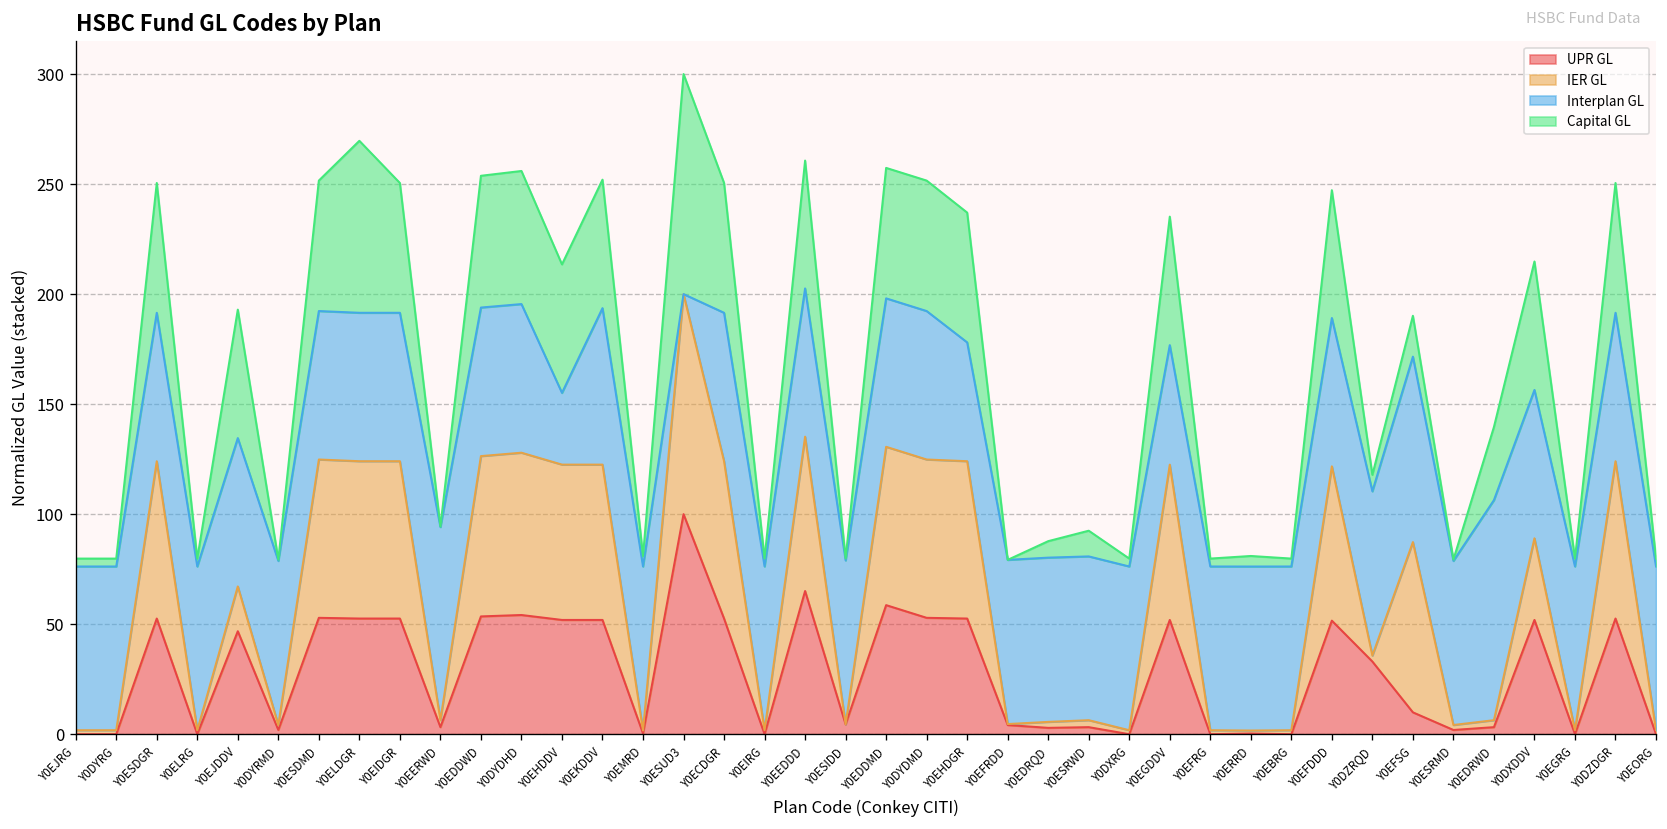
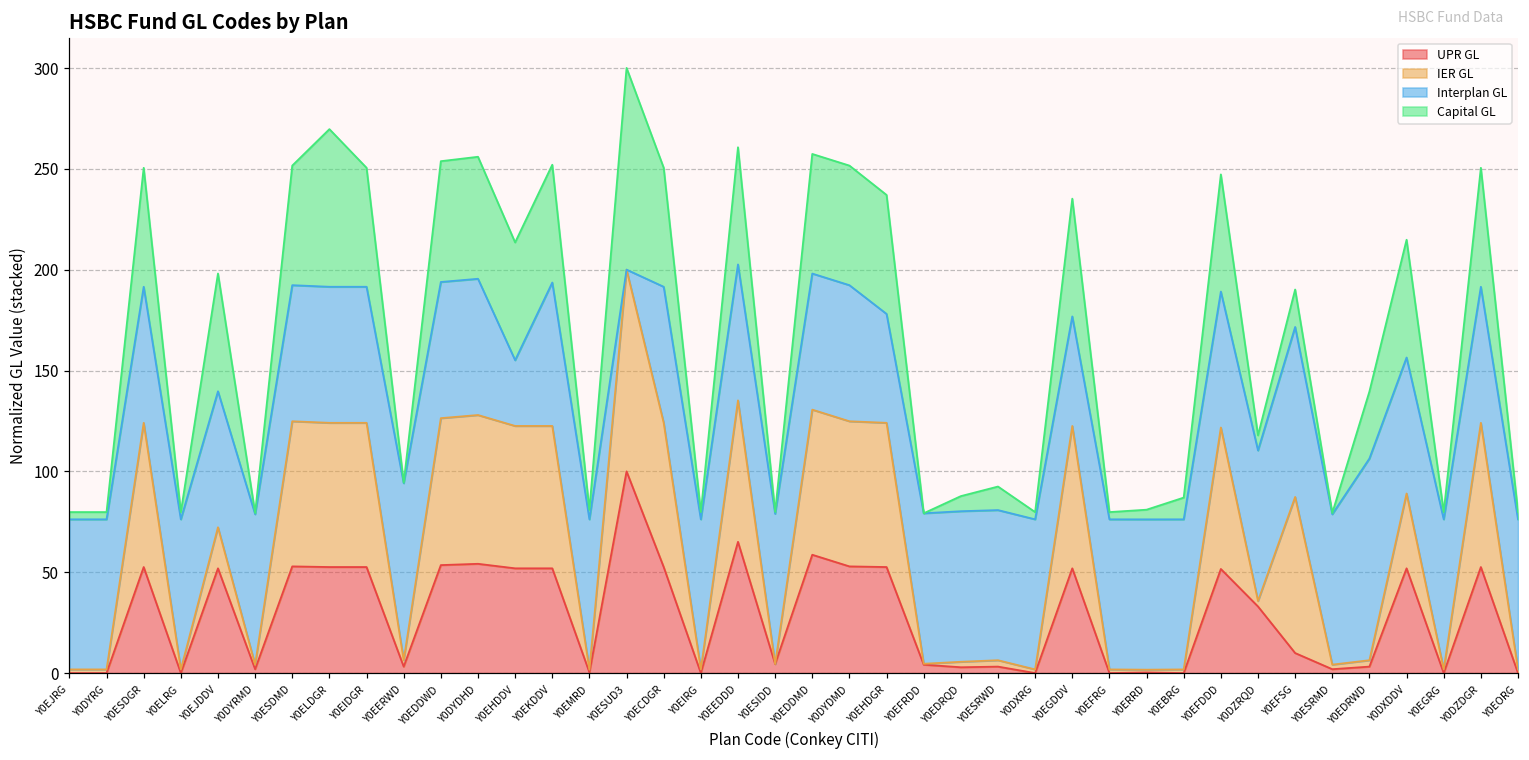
UPR GL, Y0EJDDV: 47 -> 52
Capital GL, Y0EBRG: 4 -> 11
